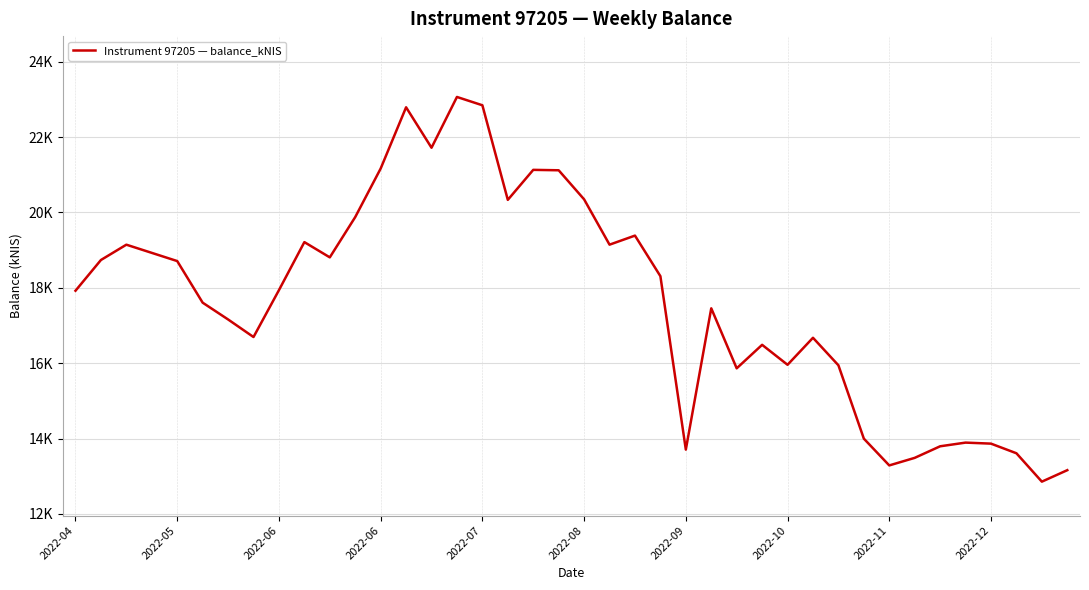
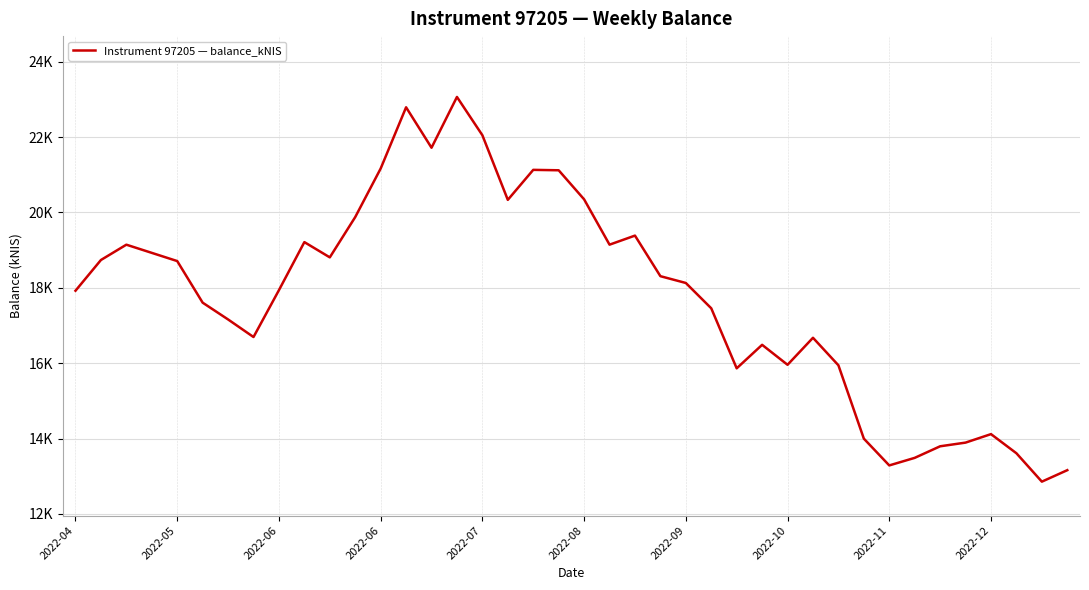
2022-07: 22800 -> 22000
2022-09: 13700 -> 18100
2022-12: 13900 -> 14100
